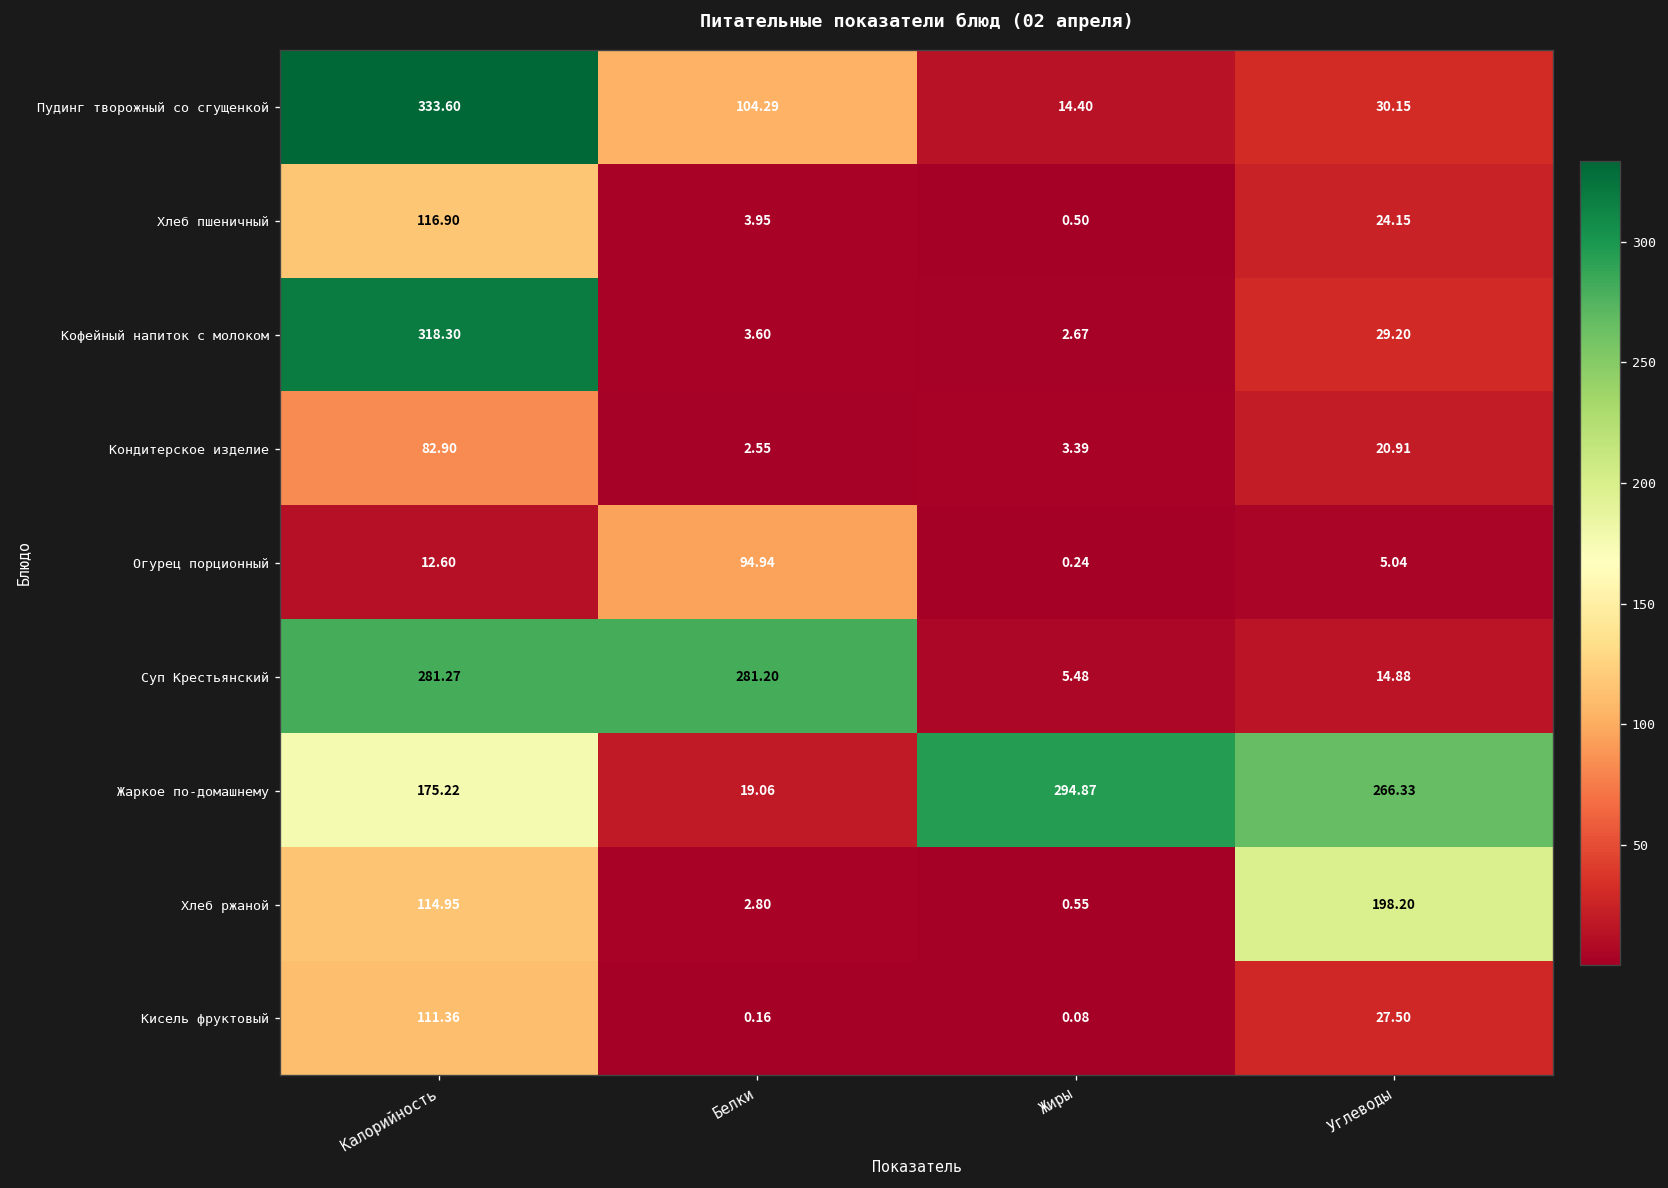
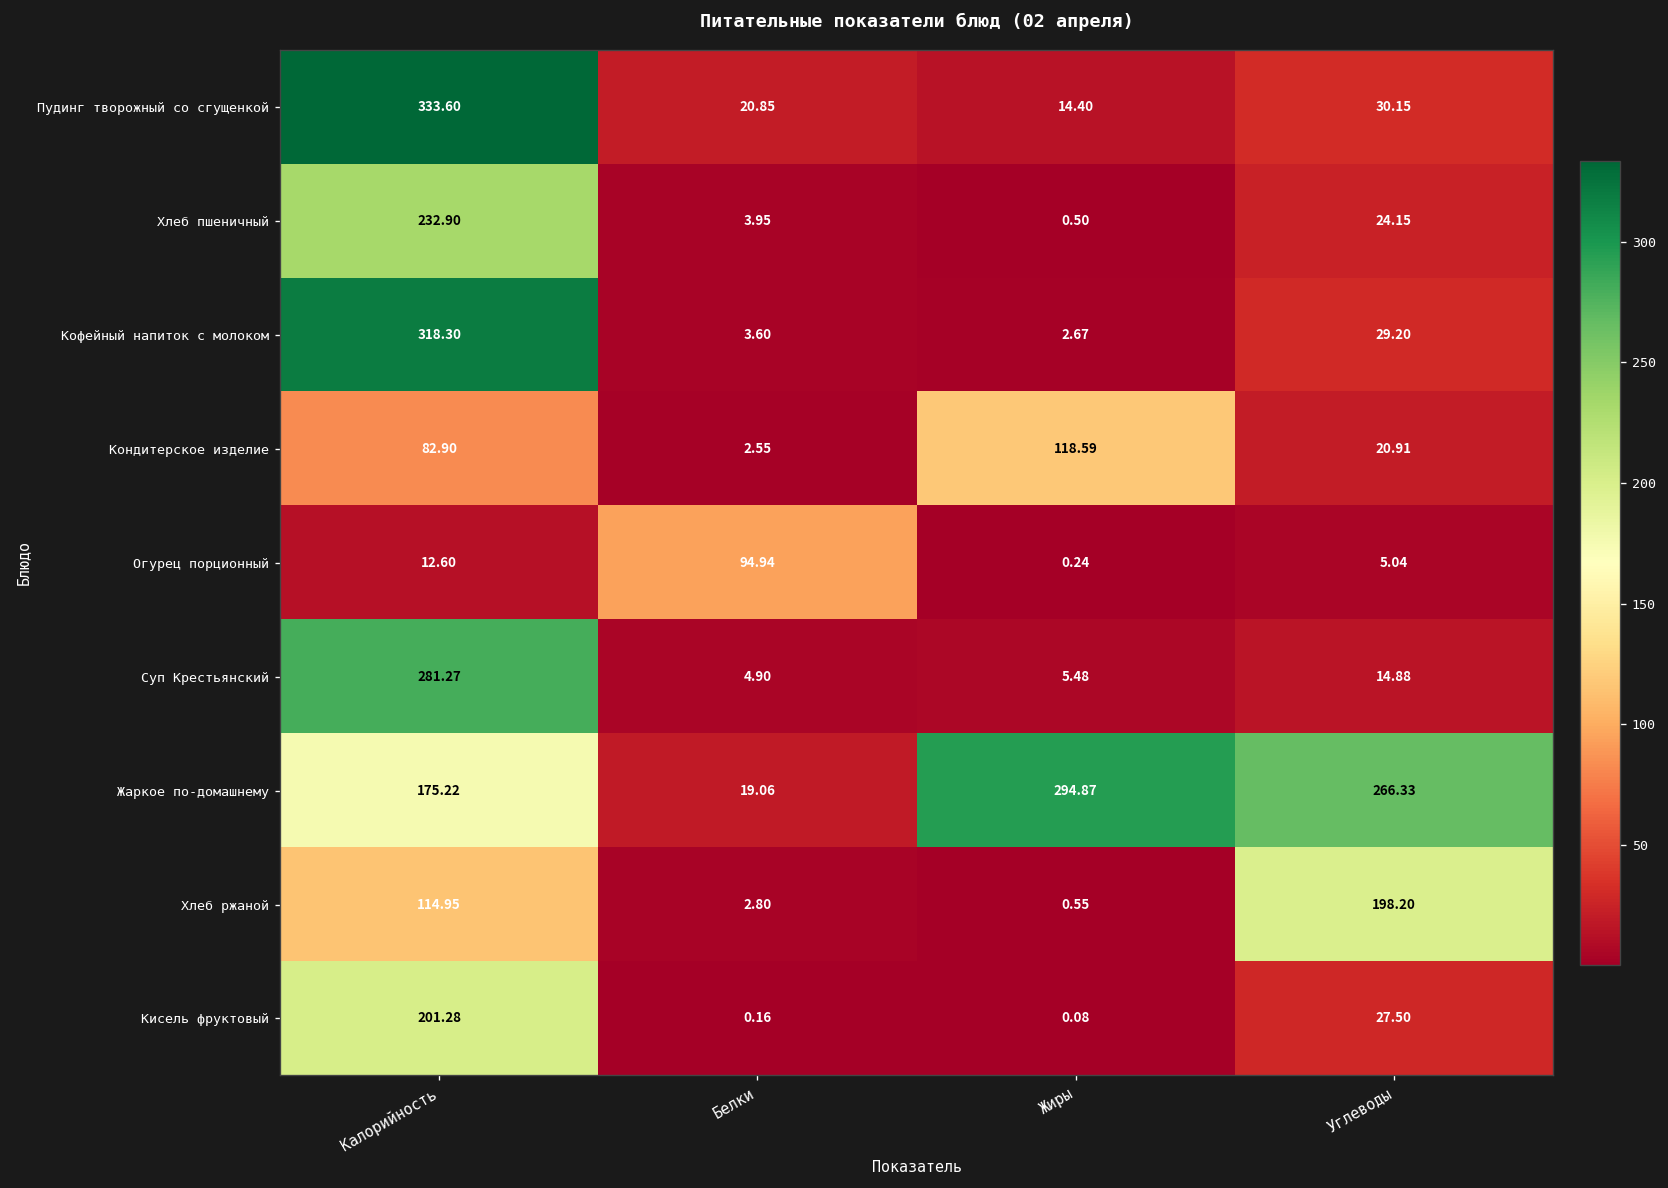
Пудинг творожный со сгущенкой, Белки: 104.29 -> 20.85
Хлеб пшеничный, Калорийность: 116.90 -> 232.90
Кондитерское изделие, Жиры: 3.39 -> 118.59
Суп Крестьянский, Белки: 281.20 -> 4.90
Кисель фруктовый, Калорийность: 111.36 -> 201.28
